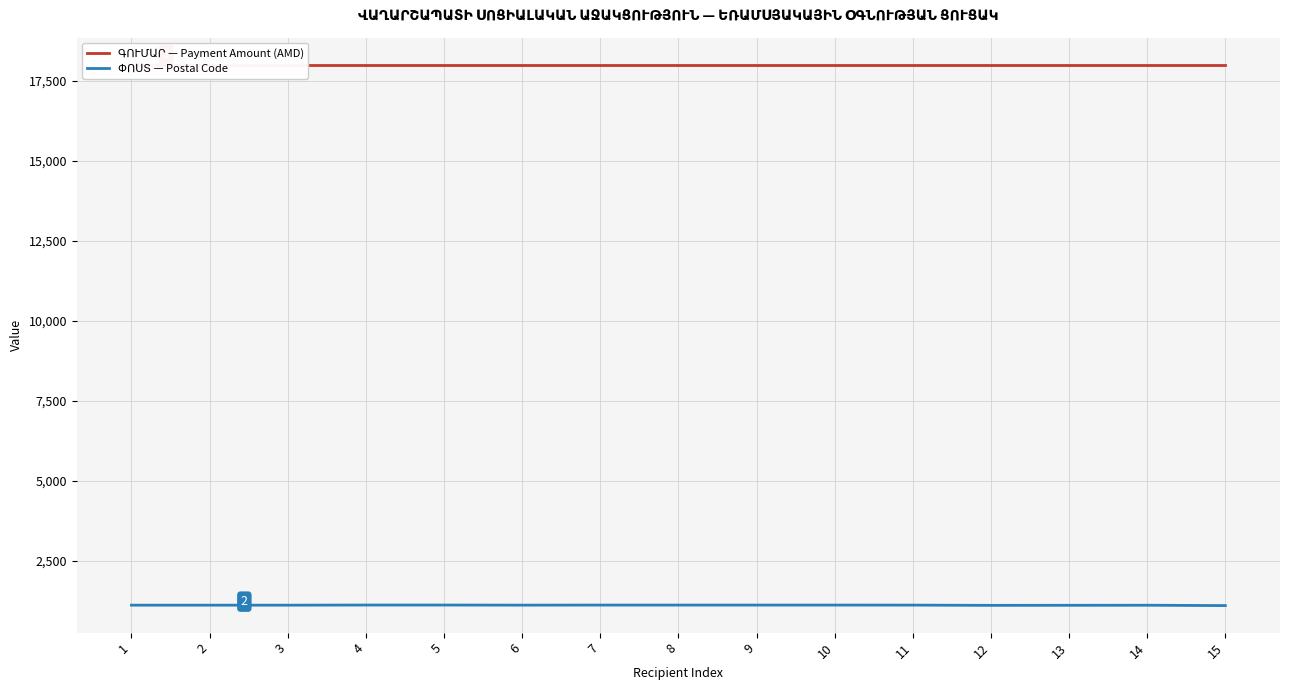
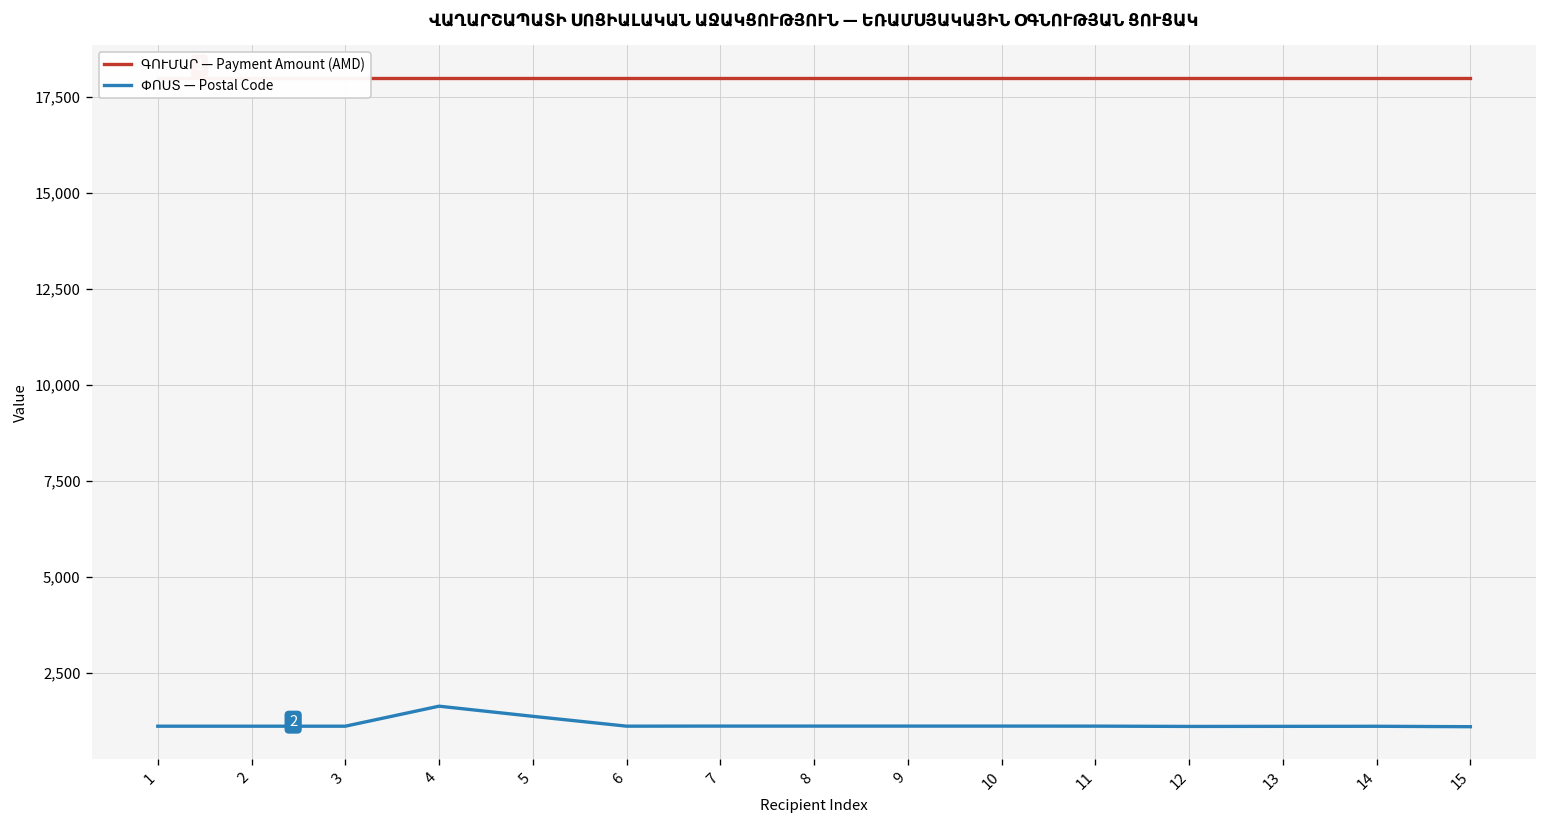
ՓՈՍՏ — Postal Code, 4: 1,100 -> 1,600
ՓՈՍՏ — Postal Code, 5: 1,100 -> 1,400
